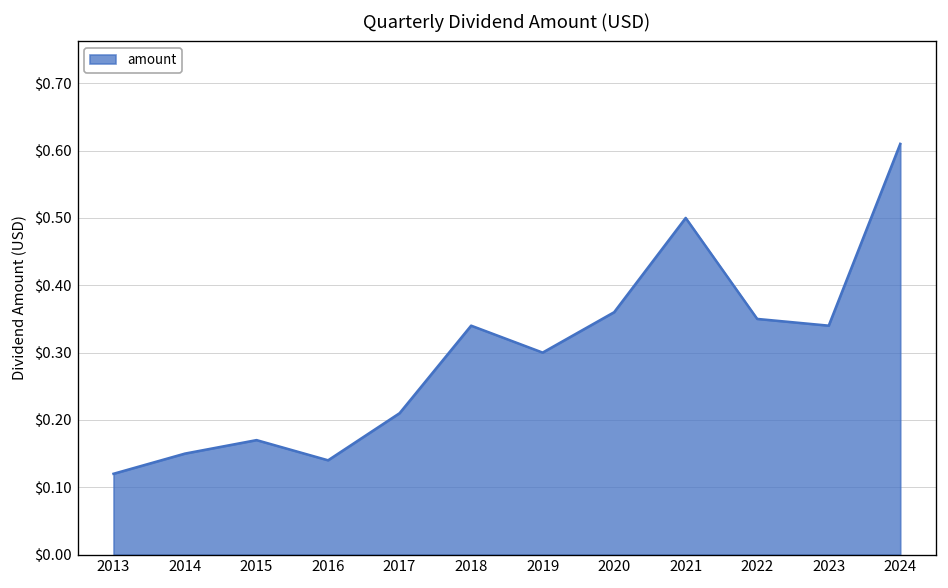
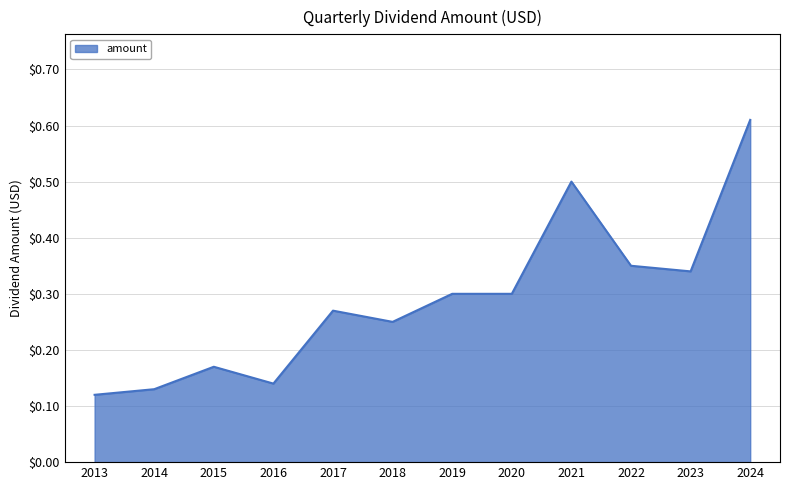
2014: $0.15 -> $0.13
2017: $0.21 -> $0.27
2018: $0.34 -> $0.25
2020: $0.36 -> $0.30
